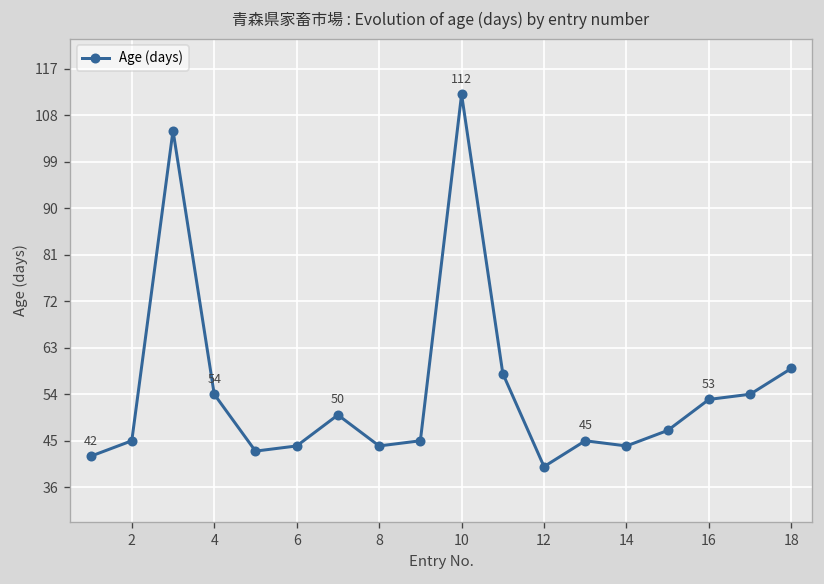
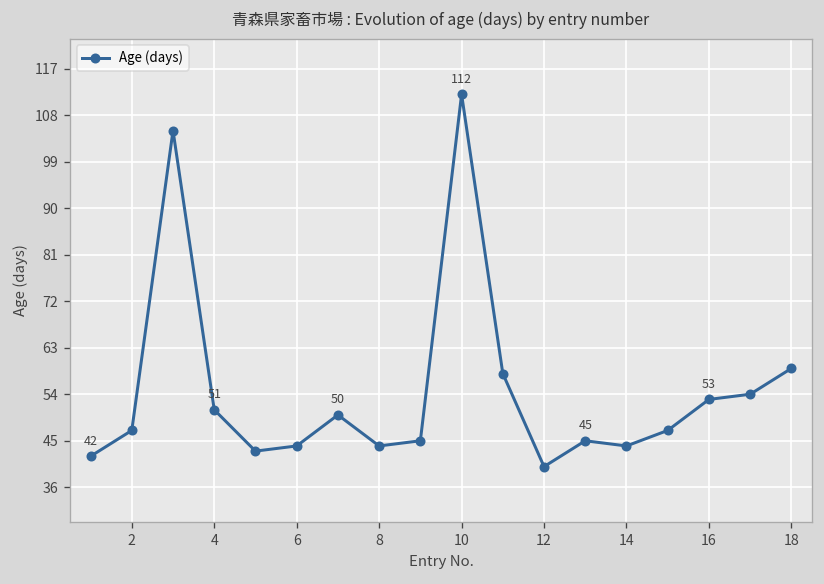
2: 45 -> 47
4: 54 -> 51
